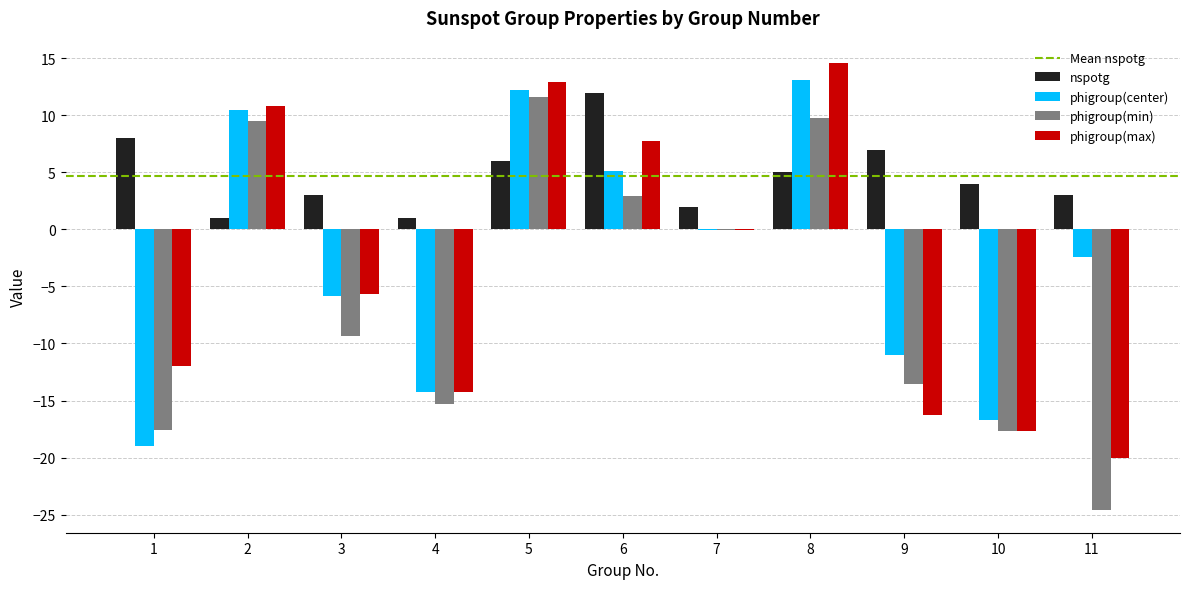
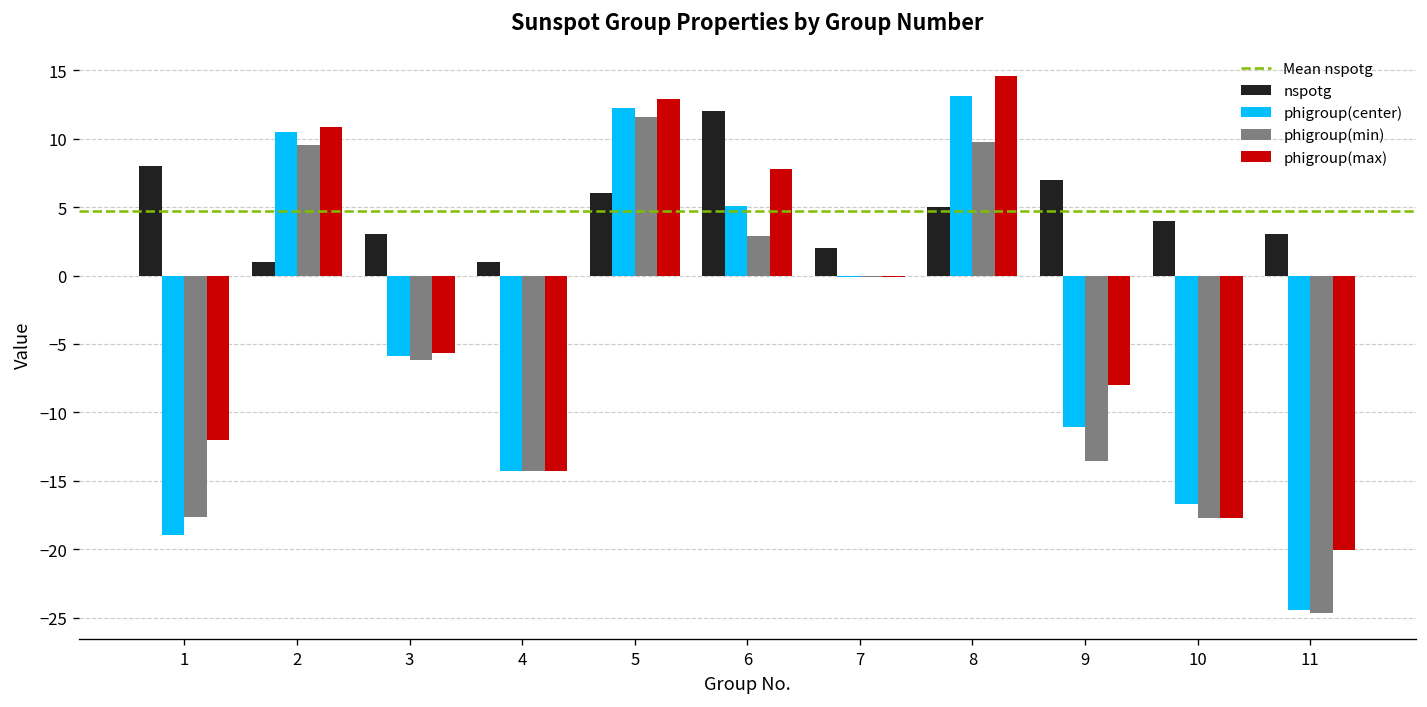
phigroup(min), 3: -9.4 -> -6.2
phigroup(min), 4: -15.3 -> -14.3
phigroup(max), 9: -16.3 -> -8.0
phigroup(center), 11: -2.4 -> -24.5
